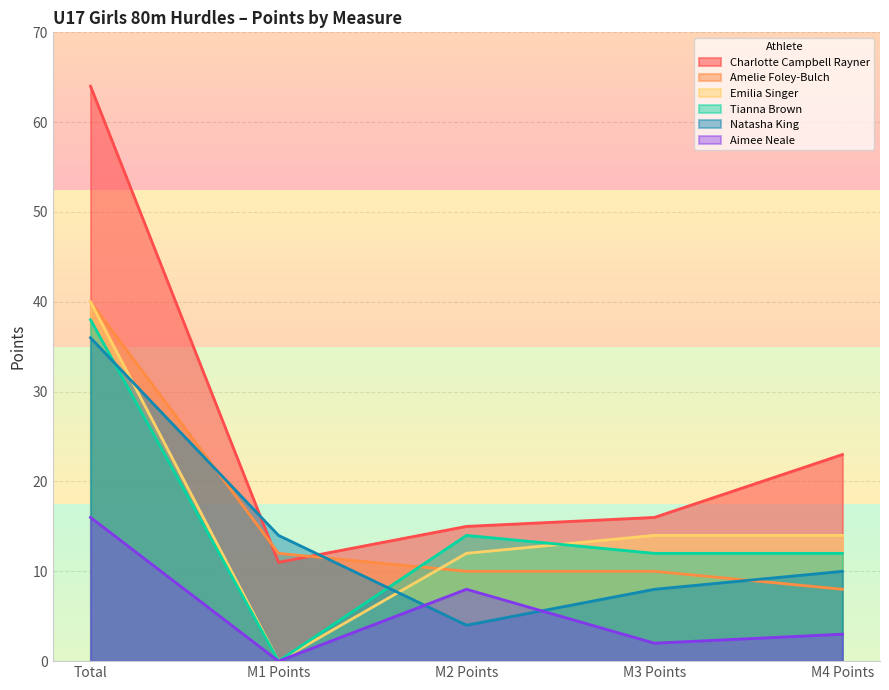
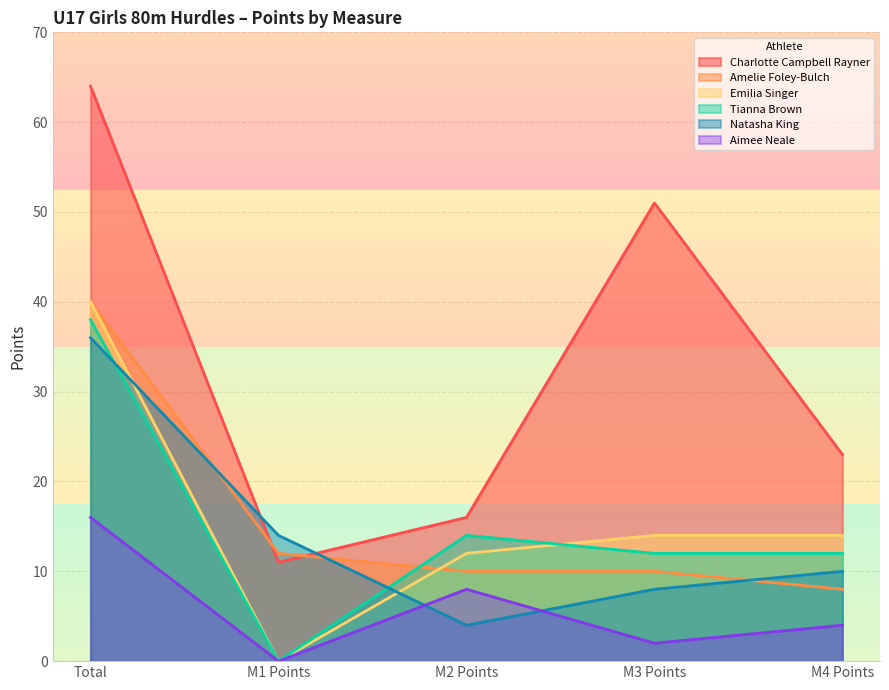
Charlotte Campbell Rayner, M2 Points: 15 -> 16
Charlotte Campbell Rayner, M3 Points: 16 -> 51
Aimee Neale, M4 Points: 3 -> 4
